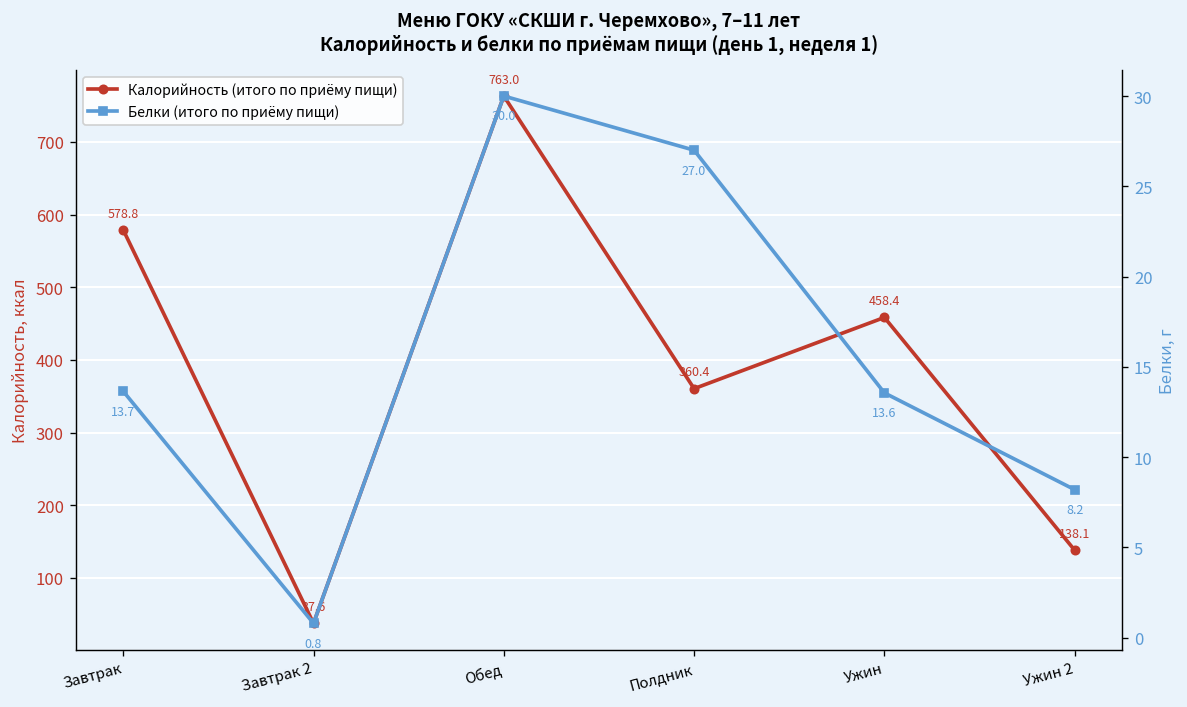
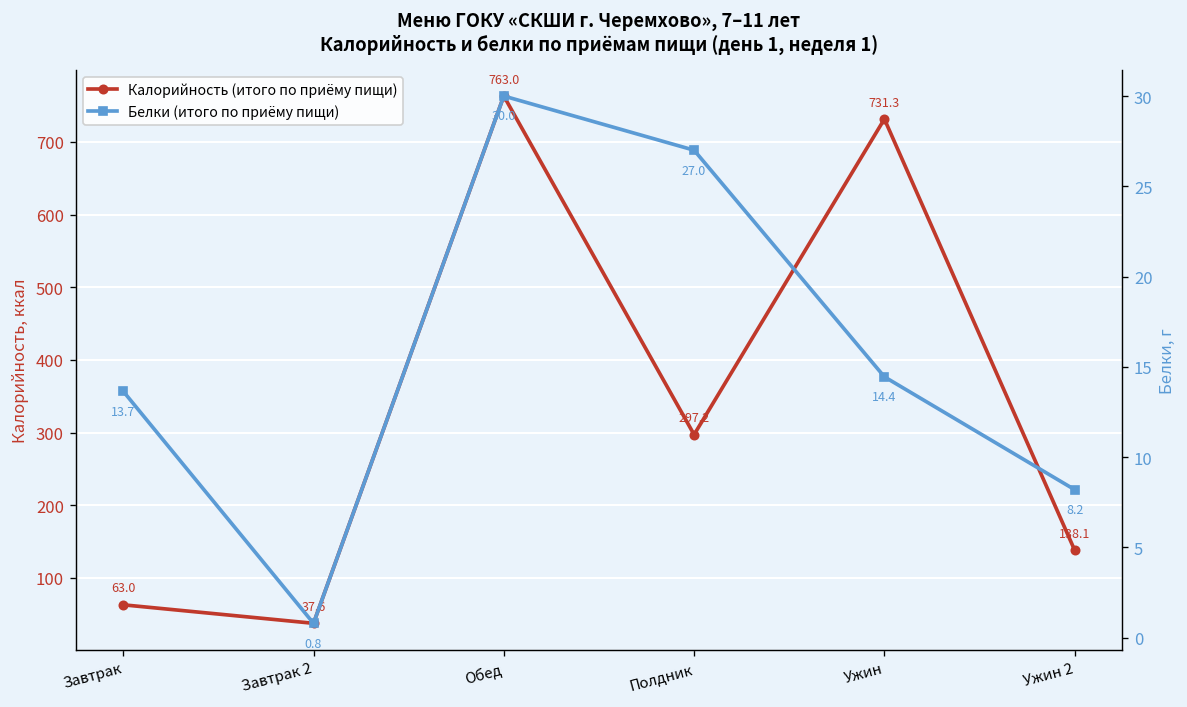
Калорийность (итого по приёму пищи), Завтрак: 578.8 -> 63.0
Калорийность (итого по приёму пищи), Полдник: 360.4 -> 297.2
Калорийность (итого по приёму пищи), Ужин: 458.4 -> 731.3
Белки (итого по приёму пищи), Ужин: 13.6 -> 14.4
